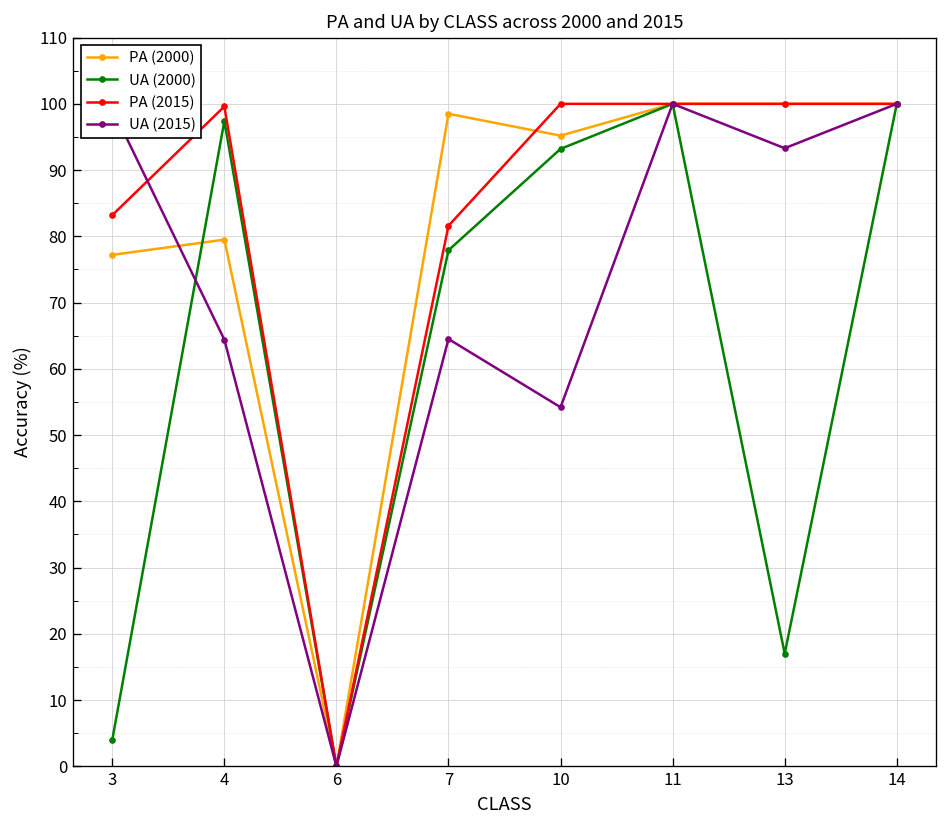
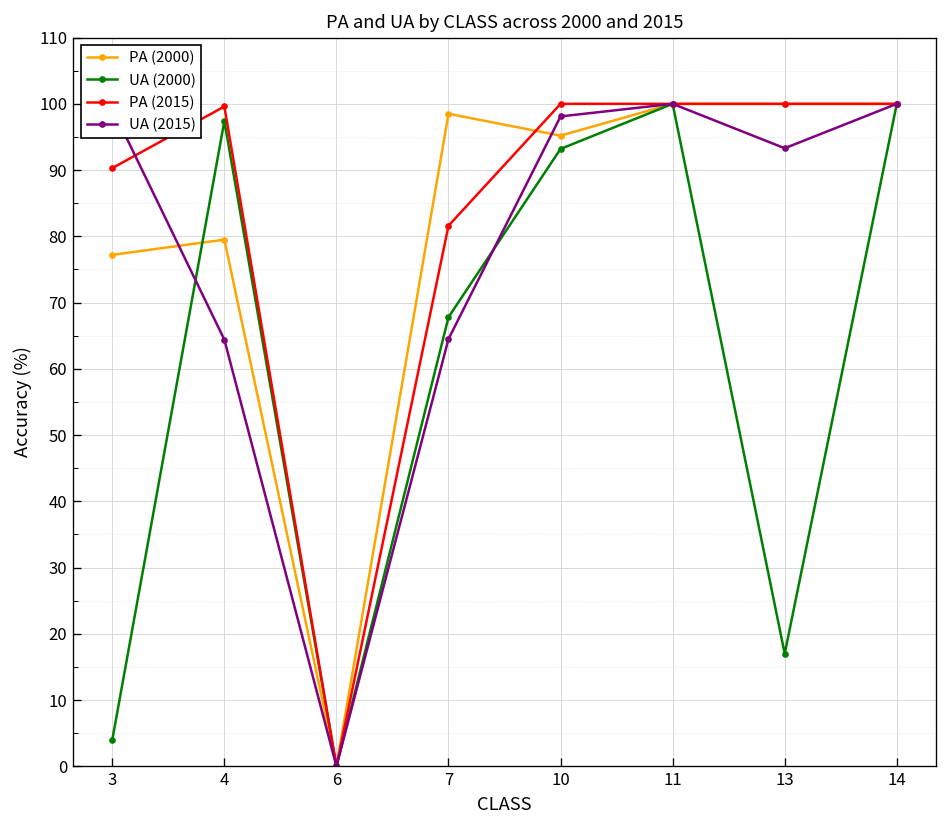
PA (2015), 3: 83 -> 90
UA (2000), 7: 78 -> 68
UA (2015), 10: 54 -> 98
